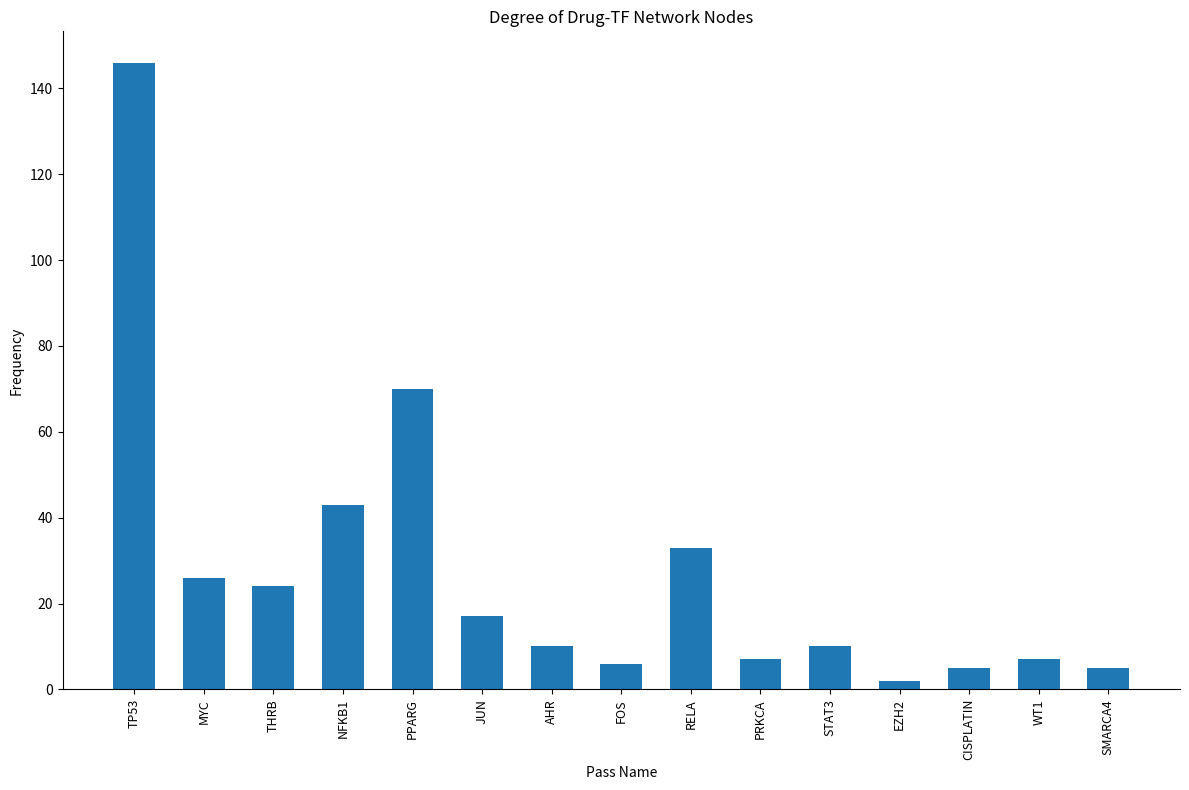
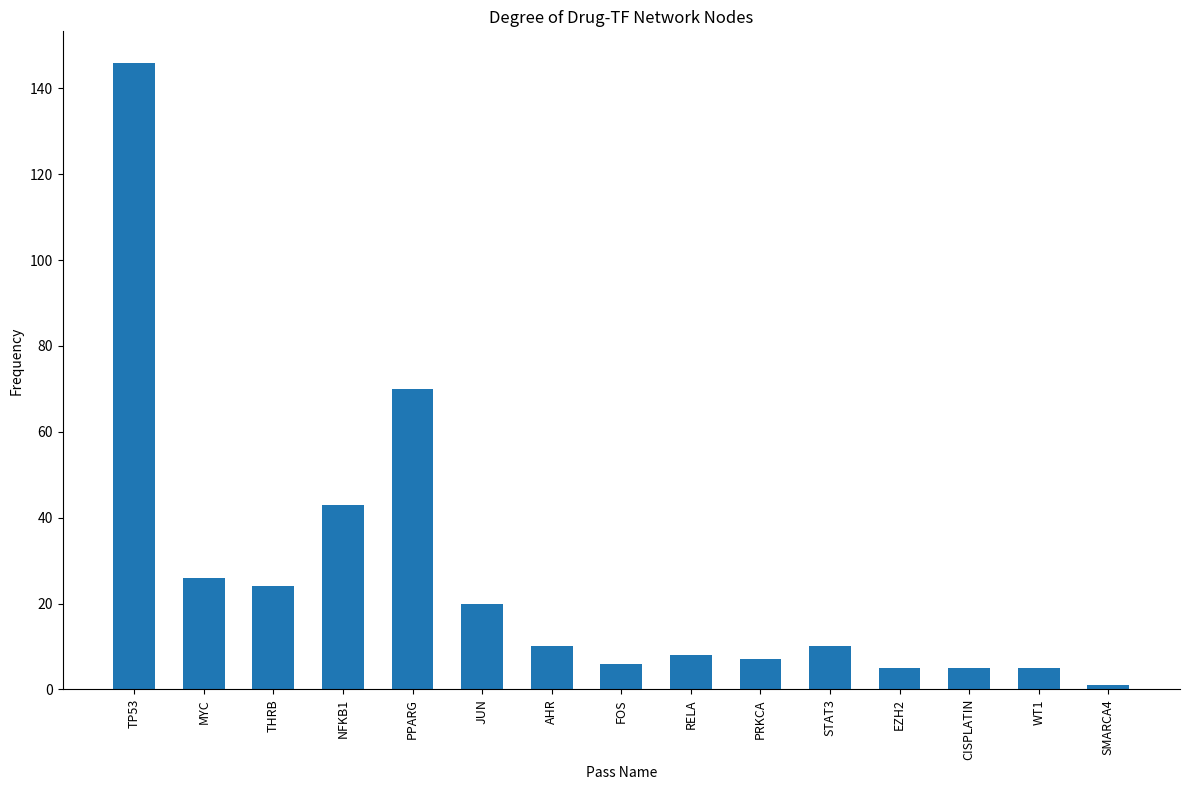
JUN: 17 -> 20
RELA: 33 -> 8
EZH2: 2 -> 5
WT1: 7 -> 5
SMARCA4: 5 -> 1
